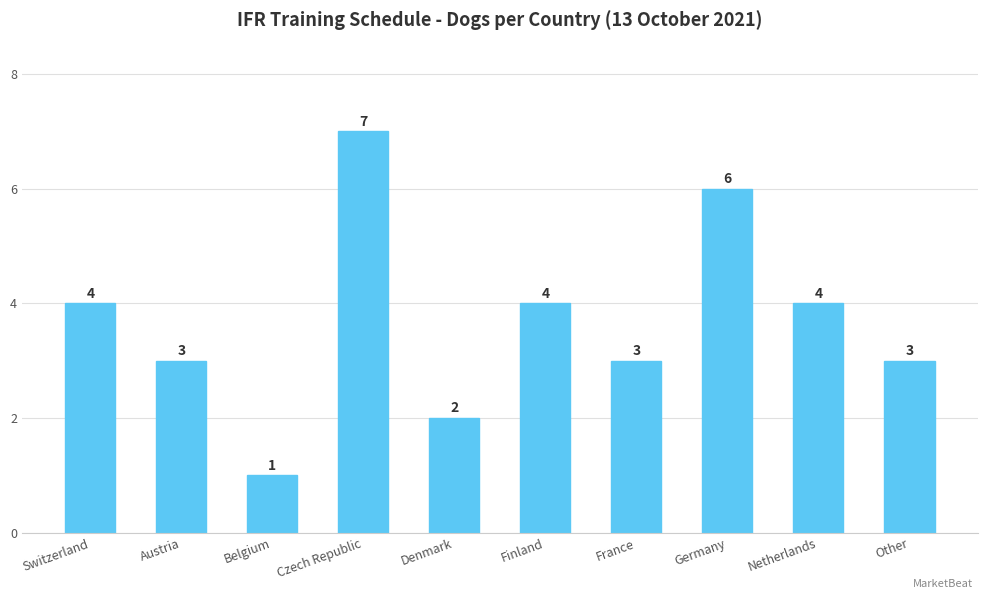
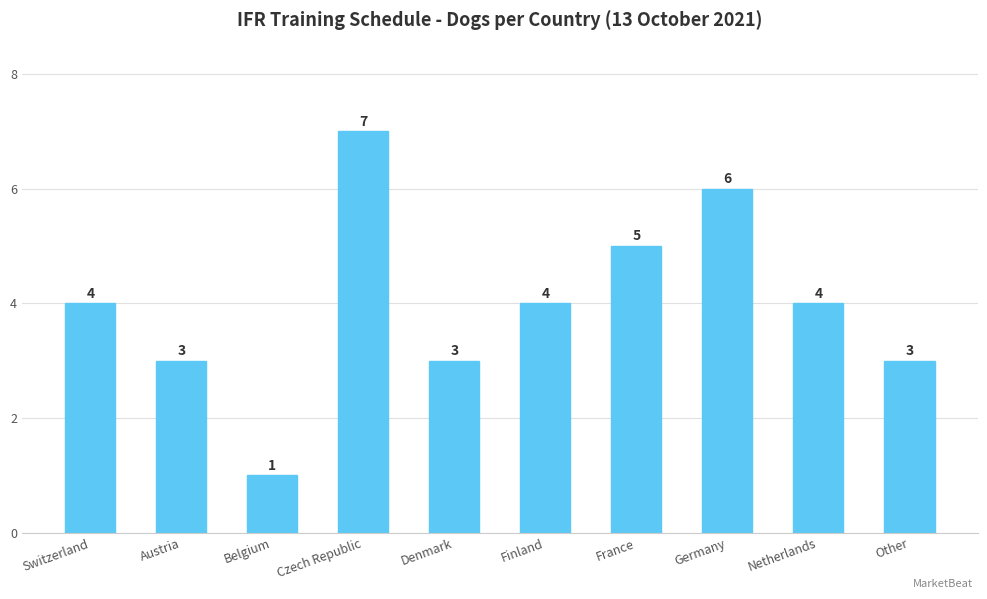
Denmark: 2 -> 3
France: 3 -> 5
